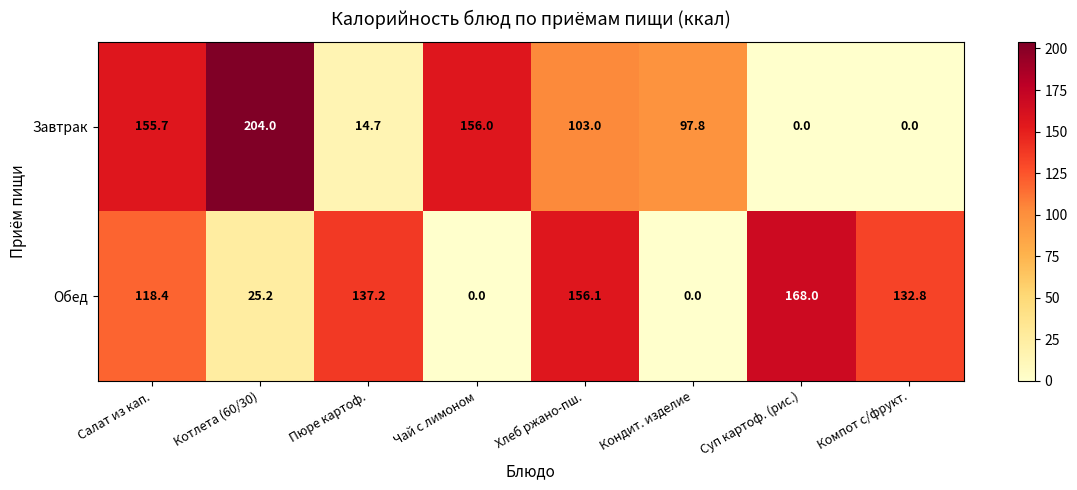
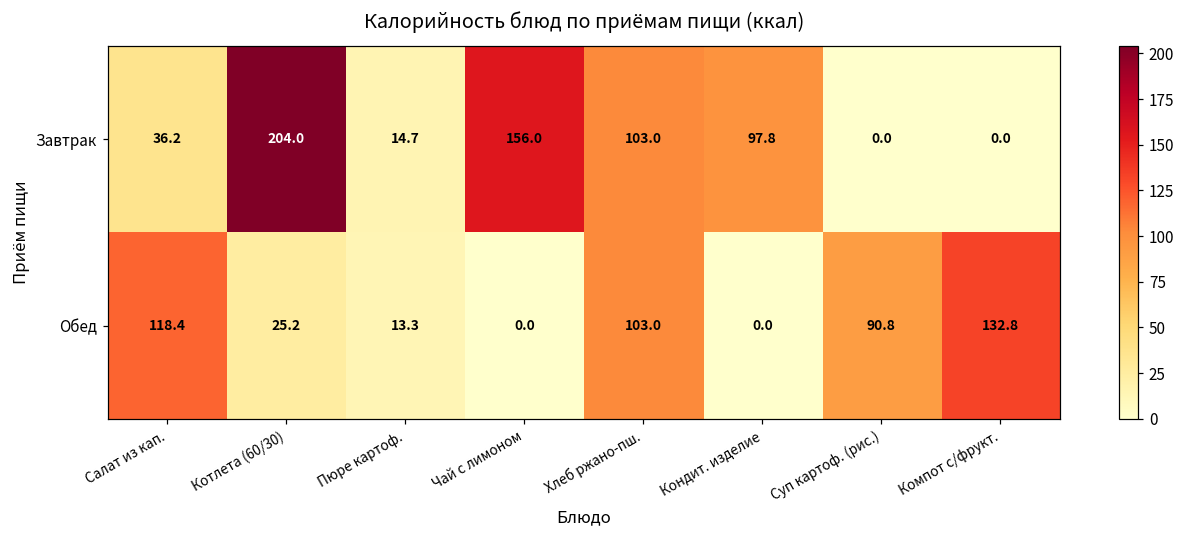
Завтрак, Салат из кап.: 155.7 -> 36.2
Обед, Пюре картоф.: 137.2 -> 13.3
Обед, Хлеб ржано-пш.: 156.1 -> 103.0
Обед, Суп картоф. (рис.): 168.0 -> 90.8
